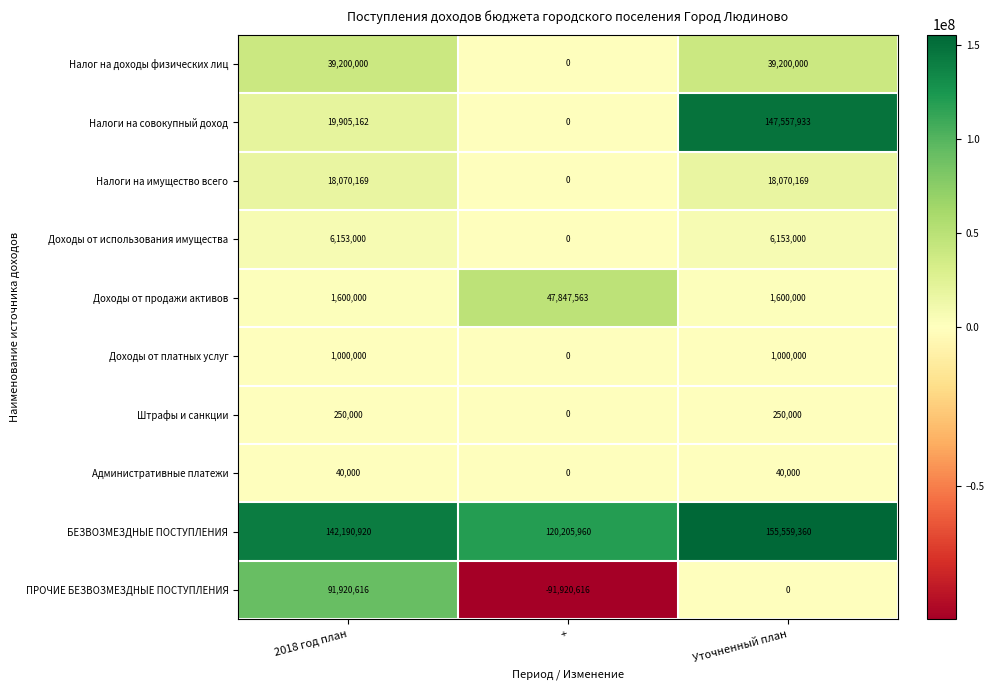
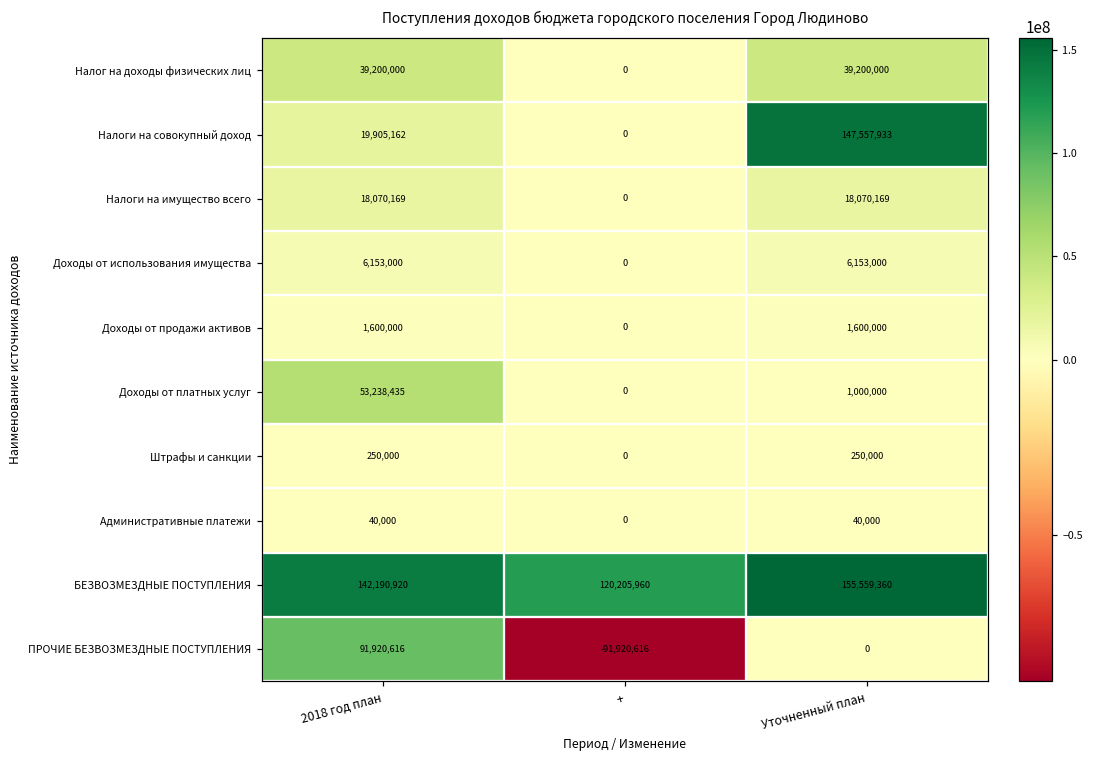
Доходы от продажи активов, +: 47,847,563 -> 0
Доходы от платных услуг, 2018 год план: 1,000,000 -> 53,238,435
